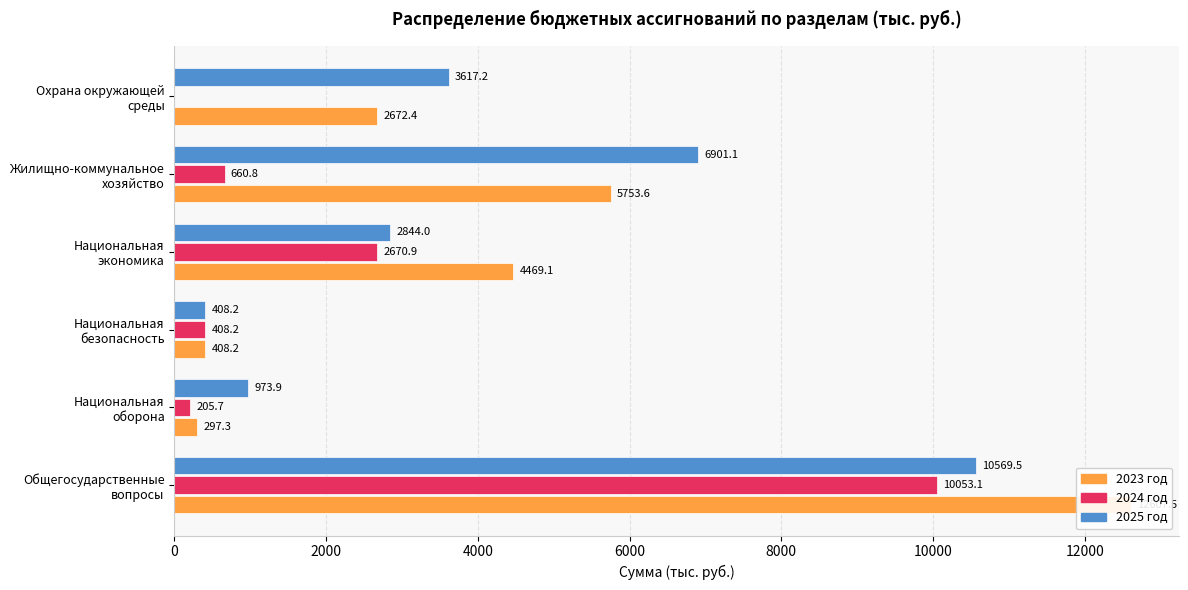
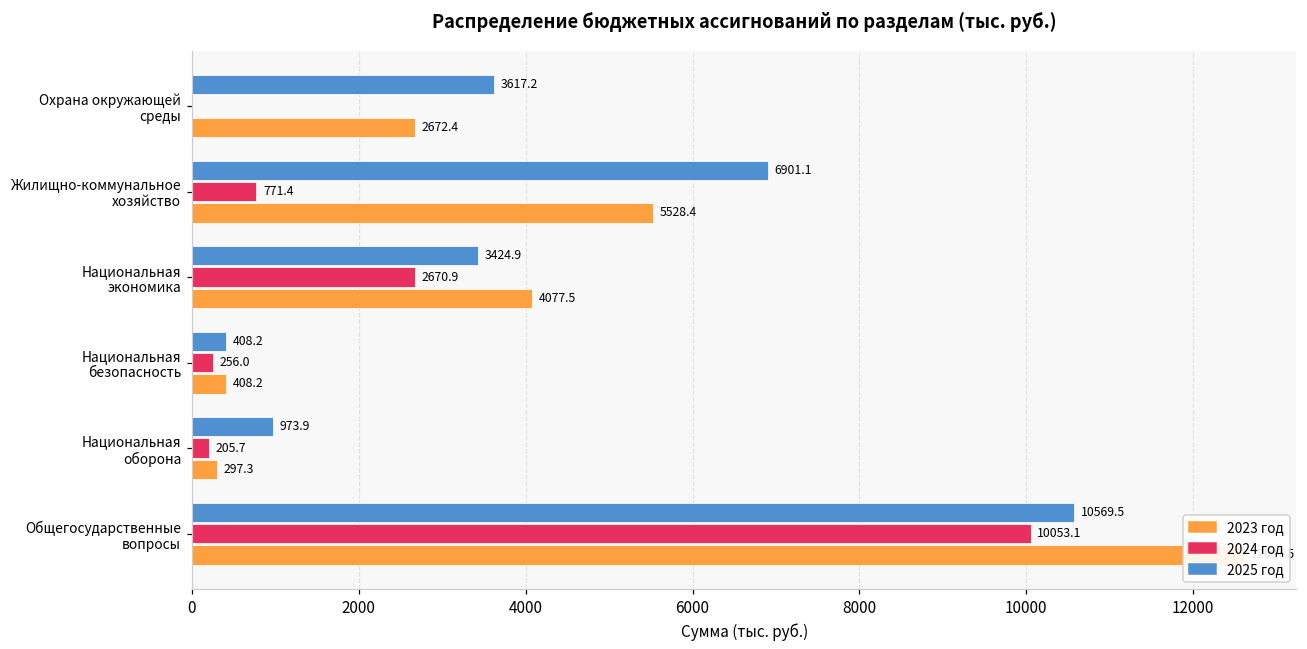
2024 год, Жилищно-коммунальное хозяйство: 660.8 -> 771.4
2023 год, Жилищно-коммунальное хозяйство: 5753.6 -> 5528.4
2025 год, Национальная экономика: 2844.0 -> 3424.9
2023 год, Национальная экономика: 4469.1 -> 4077.5
2024 год, Национальная безопасность: 408.2 -> 256.0
